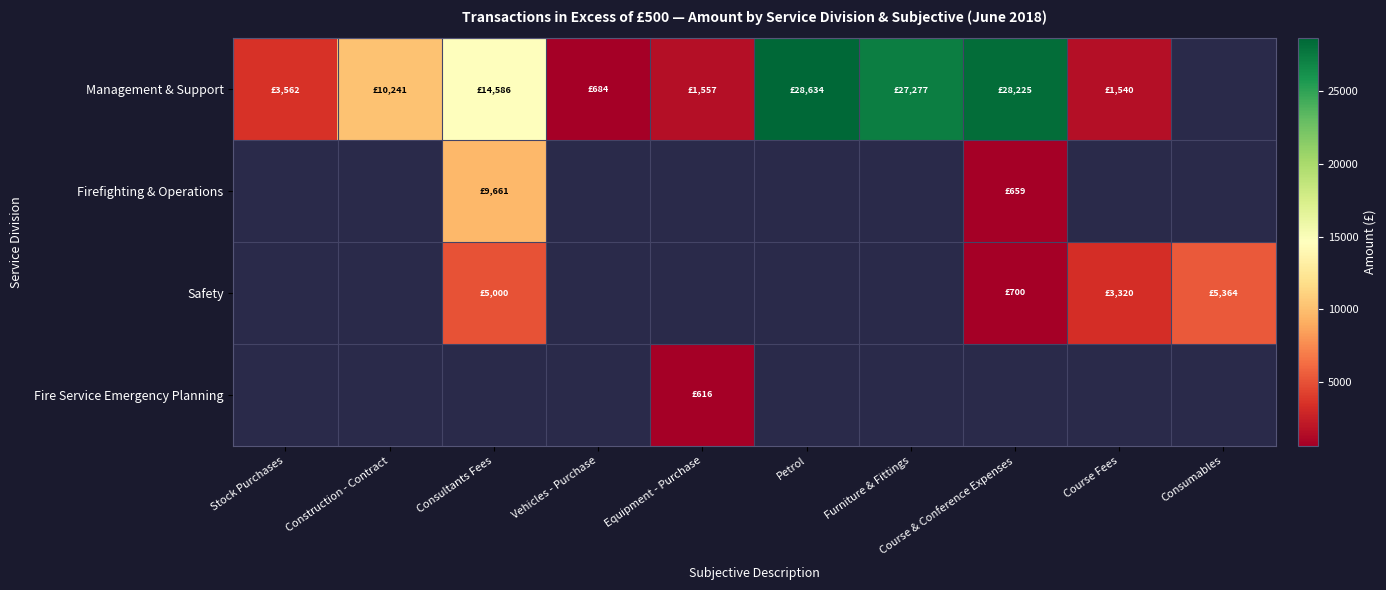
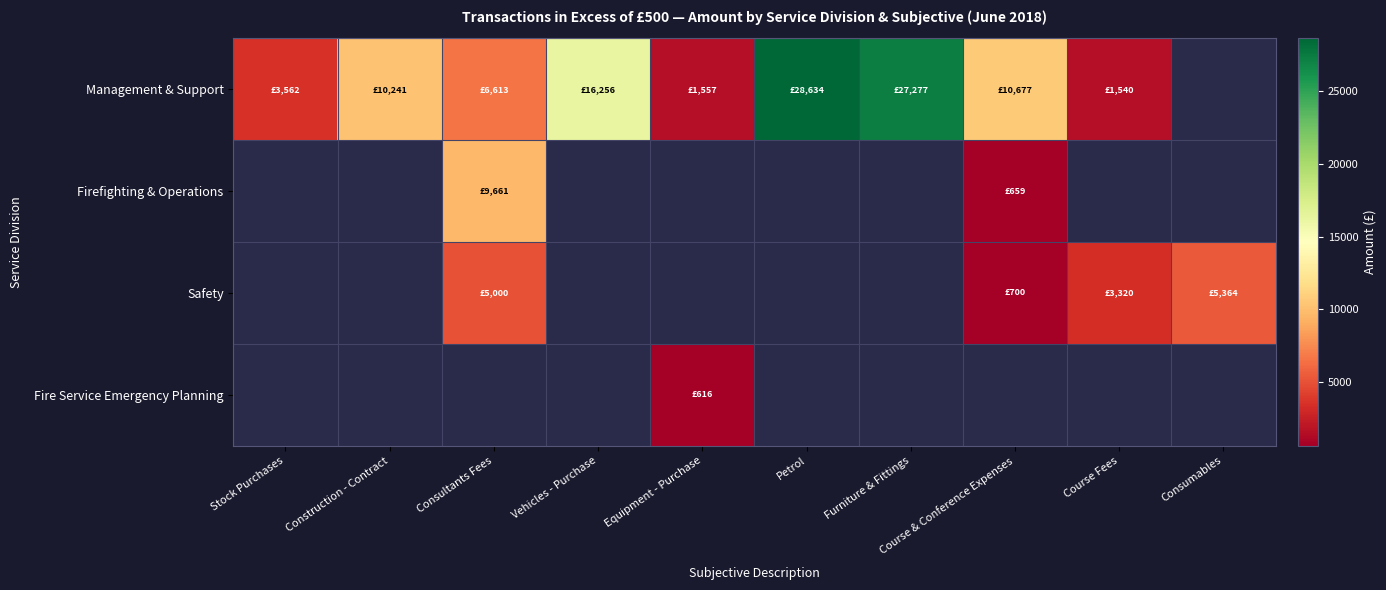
Management & Support, Consultants Fees: £14,586 -> £6,613
Management & Support, Vehicles - Purchase: £684 -> £16,256
Management & Support, Course & Conference Expenses: £28,225 -> £10,677
